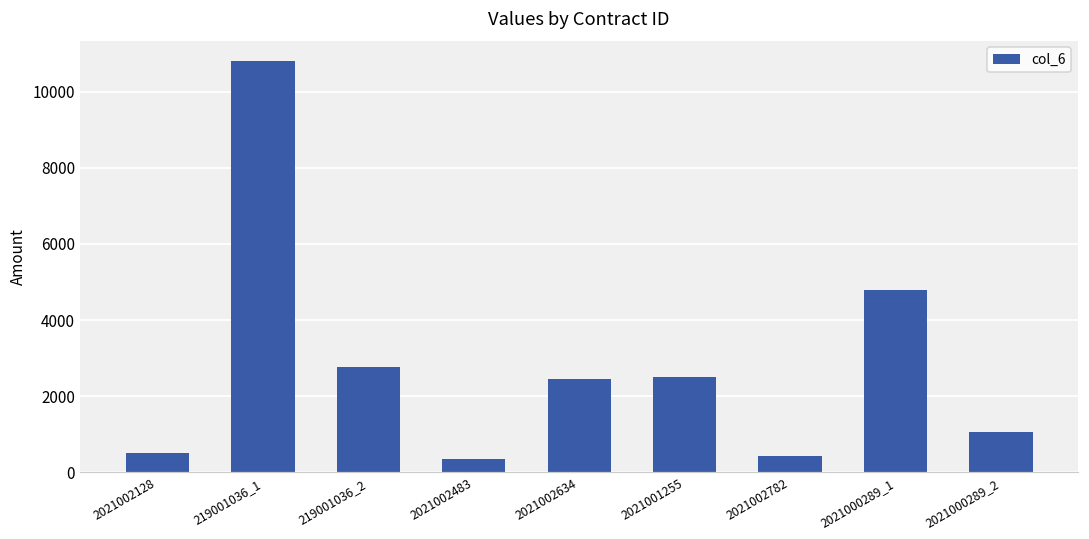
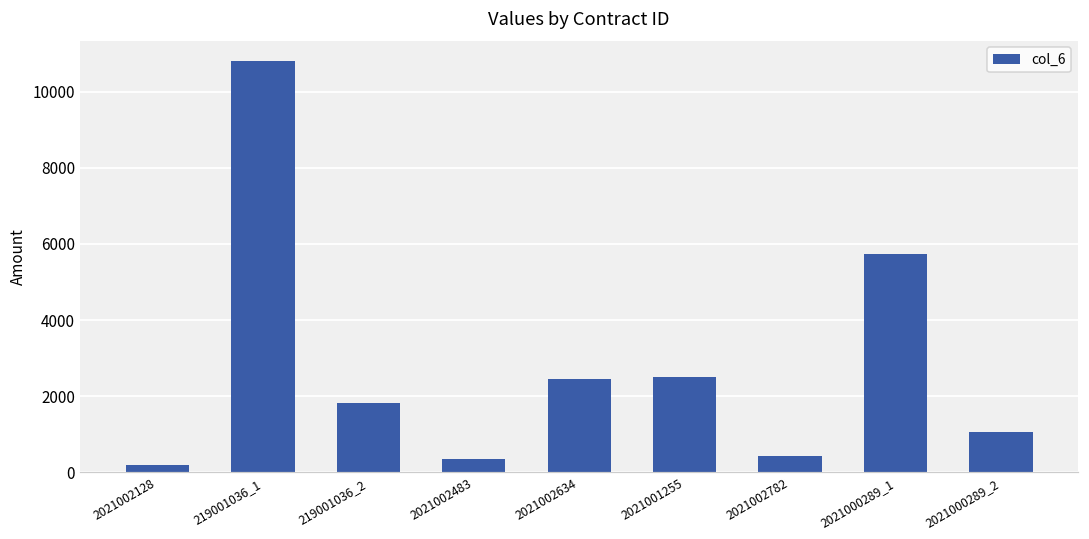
2021002128: 500 -> 200
219001036_2: 2800 -> 1800
2021000289_1: 4800 -> 5700
